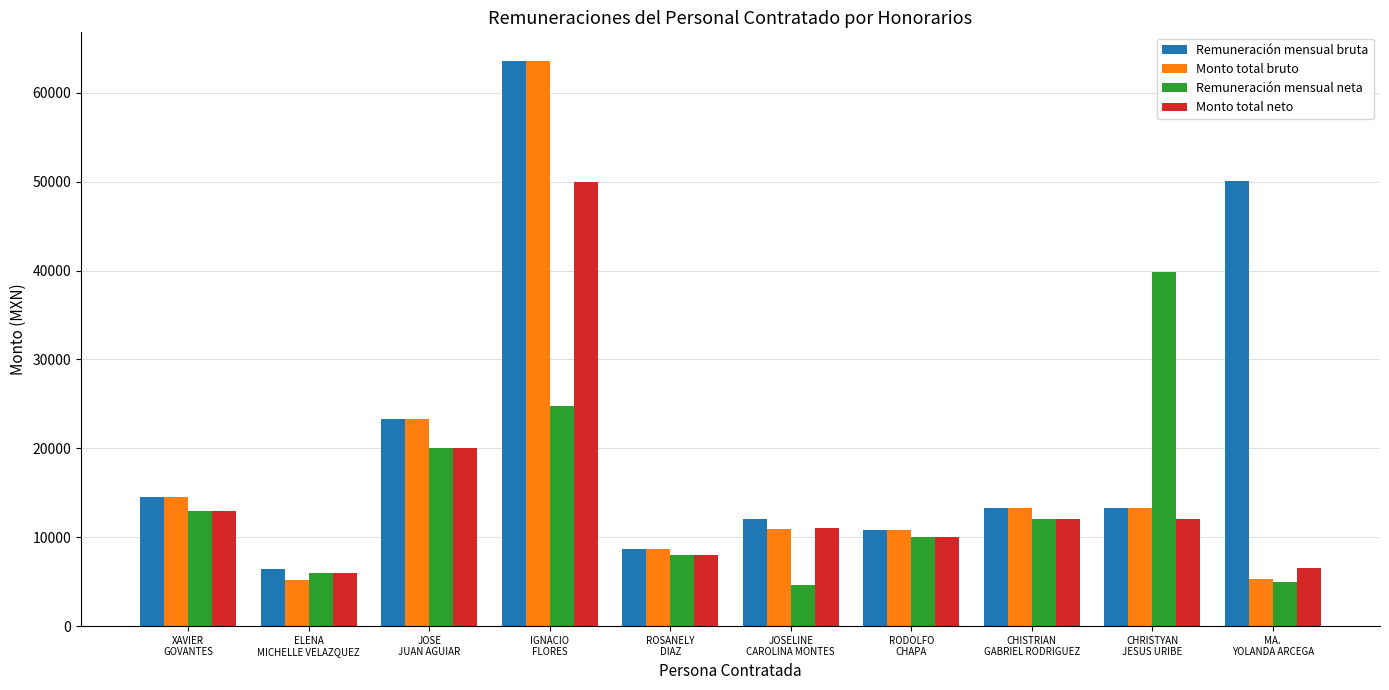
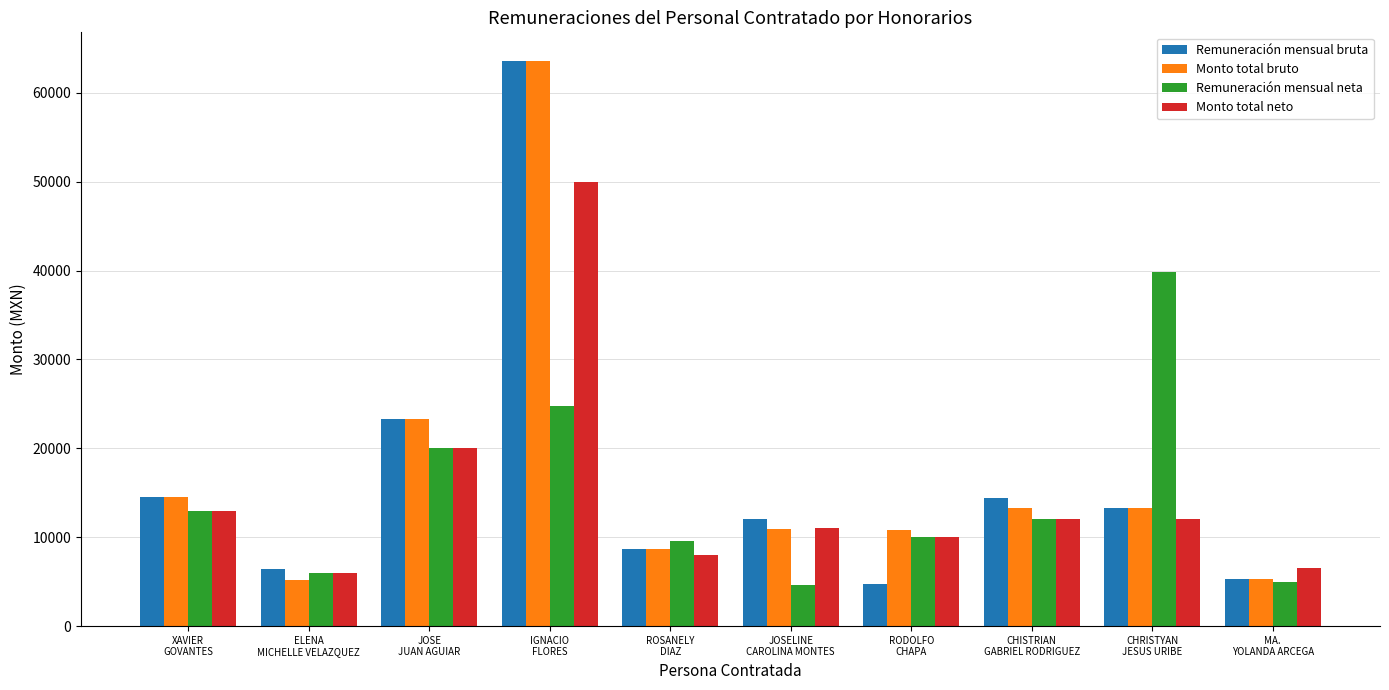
Remuneración mensual neta, ROSANELY DIAZ: 8000 -> 10000
Remuneración mensual bruta, RODOLFO CHAPA: 11000 -> 5000
Remuneración mensual bruta, CHISTRIAN GABRIEL RODRIGUEZ: 13000 -> 14000
Remuneración mensual bruta, MA. YOLANDA ARCEGA: 50000 -> 5000
